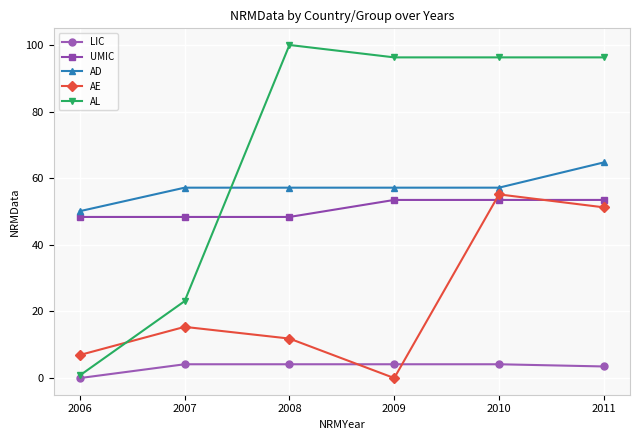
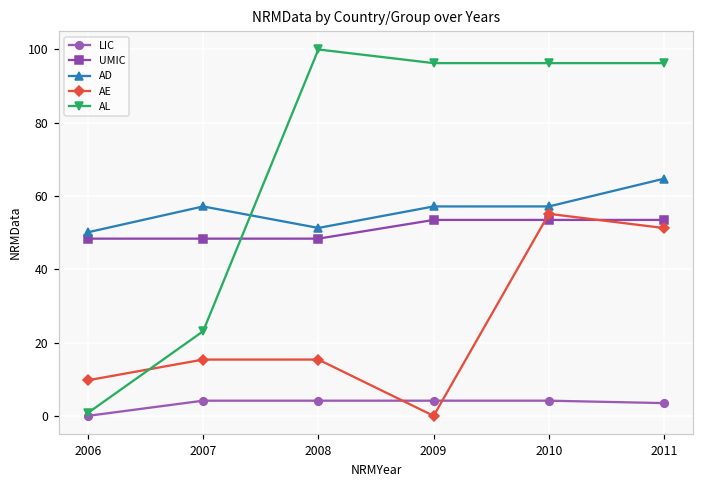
AE, 2006: 7 -> 10
AD, 2008: 57 -> 51
AE, 2008: 12 -> 15
